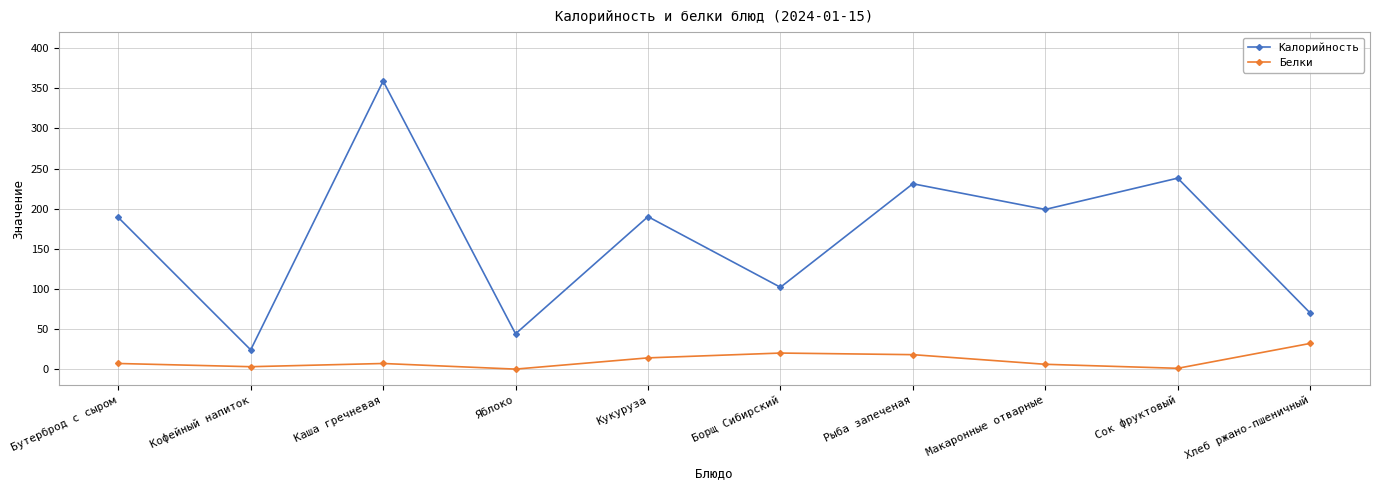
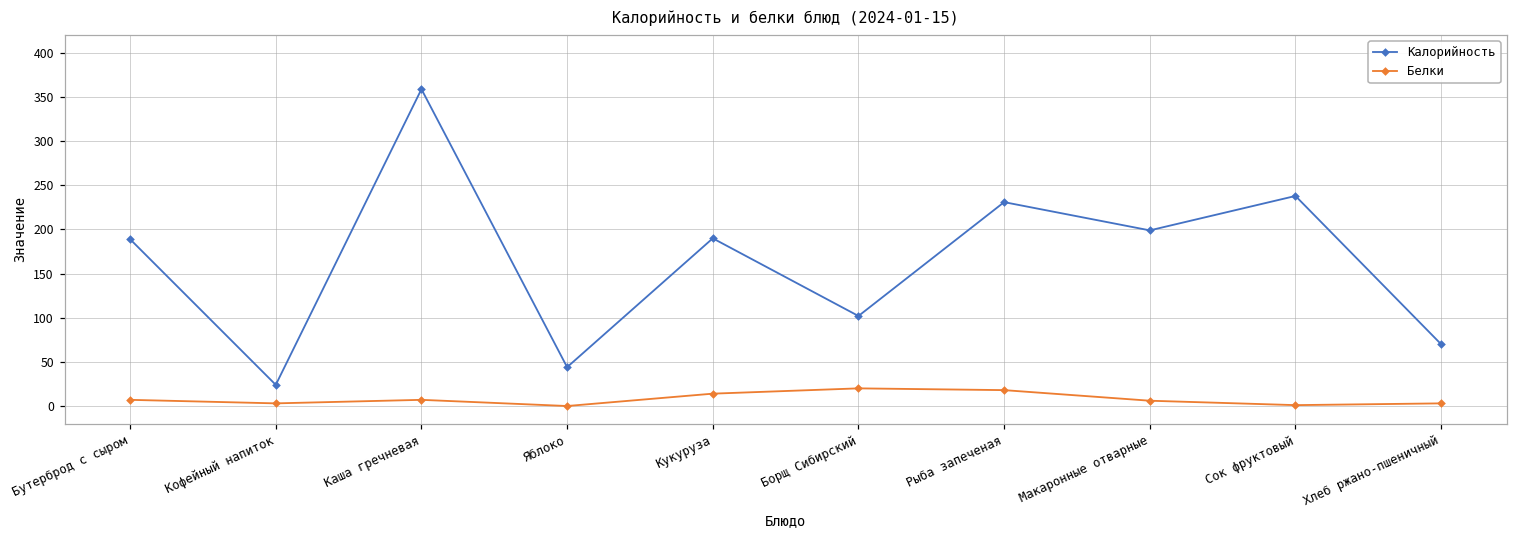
Белки, Хлеб ржано-пшеничный: 30 -> 0
